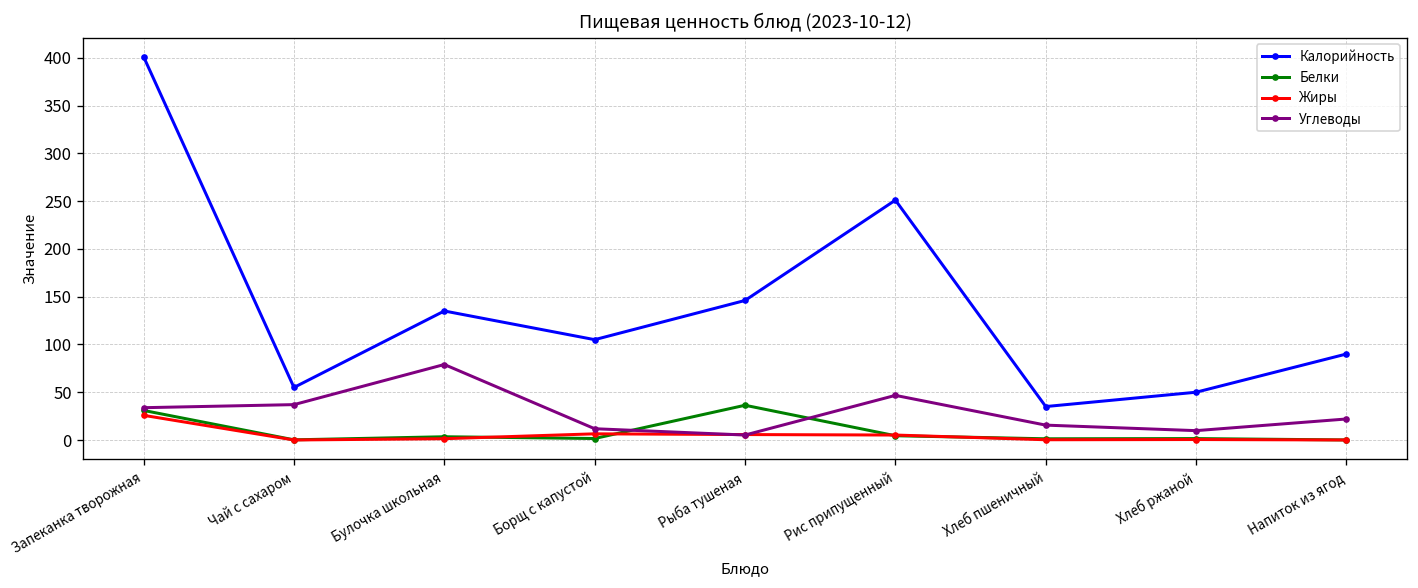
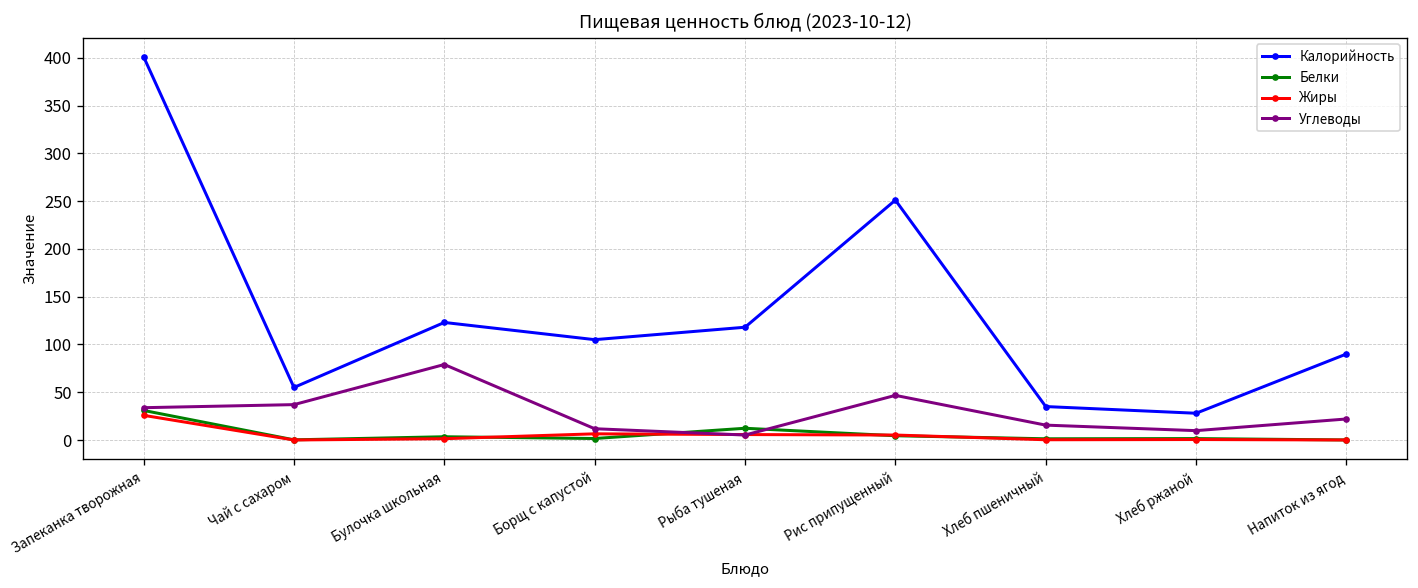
Калорийность, Булочка школьная: 140 -> 120
Калорийность, Рыба тушеная: 150 -> 120
Белки, Рыба тушеная: 40 -> 10
Калорийность, Хлеб ржаной: 50 -> 30
